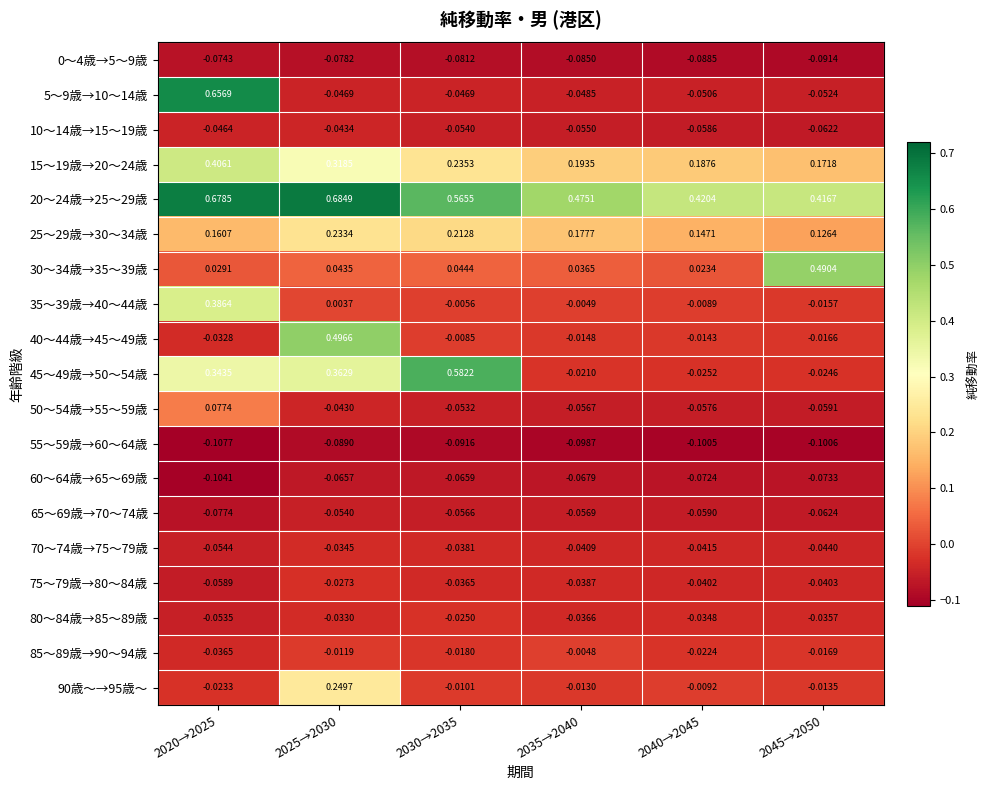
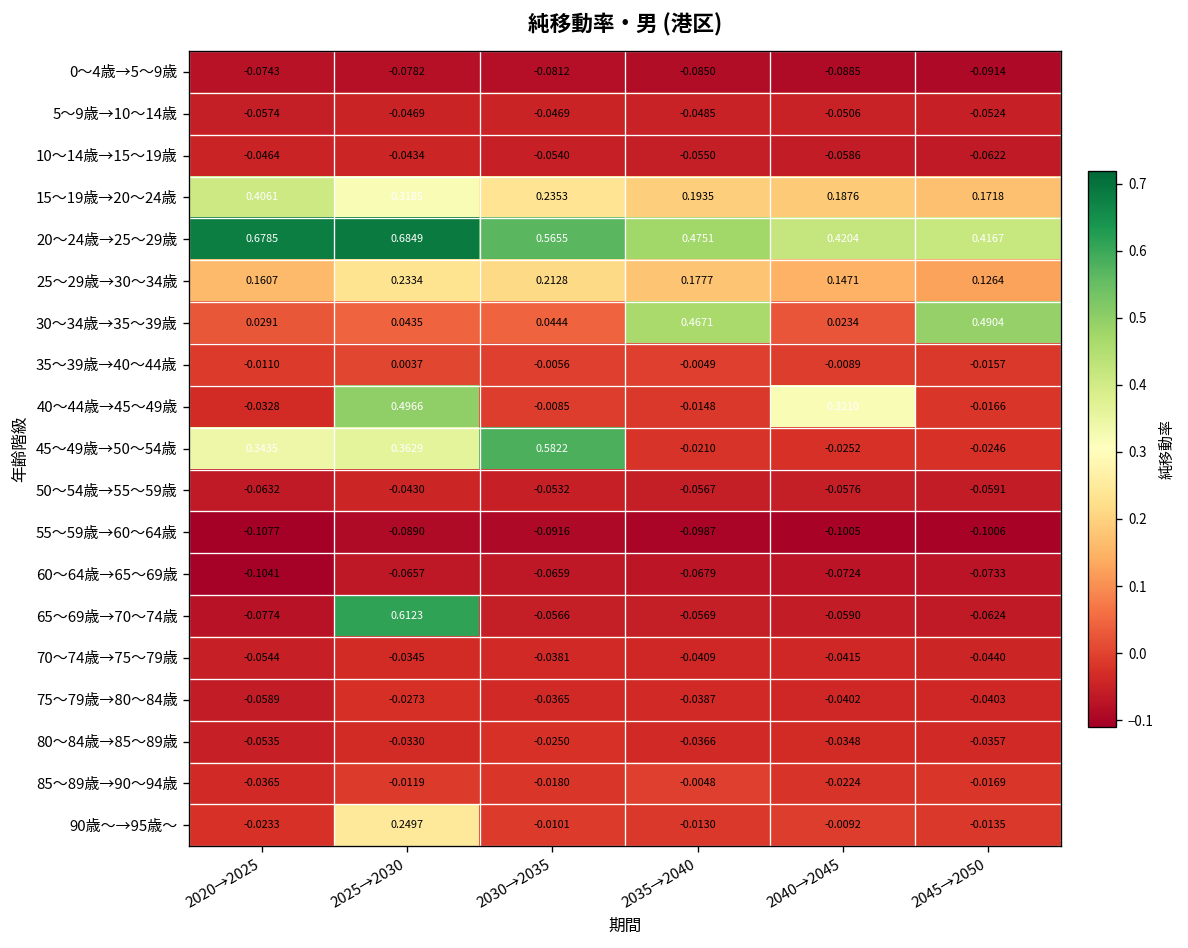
5～9歳→10～14歳, 2020→2025: 0.6569 -> -0.0574
30～34歳→35～39歳, 2035→2040: 0.0365 -> 0.4671
35～39歳→40～44歳, 2020→2025: 0.3864 -> -0.0110
40～44歳→45～49歳, 2040→2045: -0.0143 -> 0.3210
50～54歳→55～59歳, 2020→2025: 0.0774 -> -0.0632
65～69歳→70～74歳, 2025→2030: -0.0540 -> 0.6123
